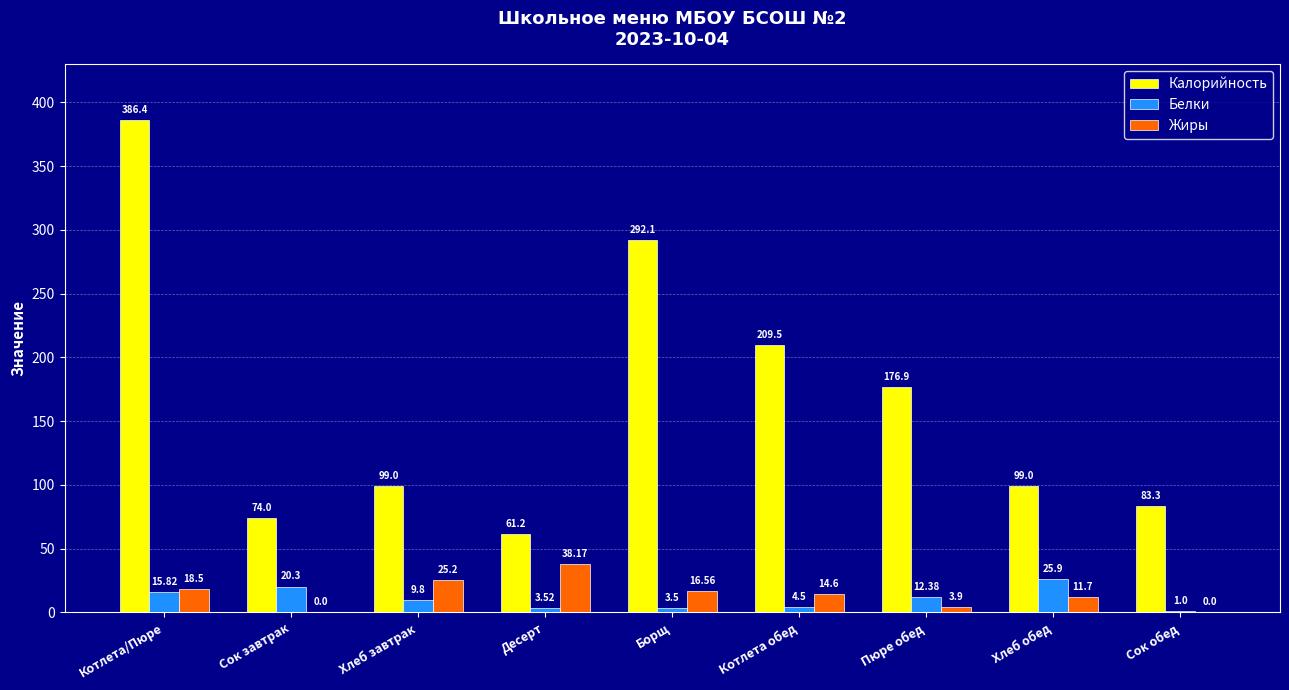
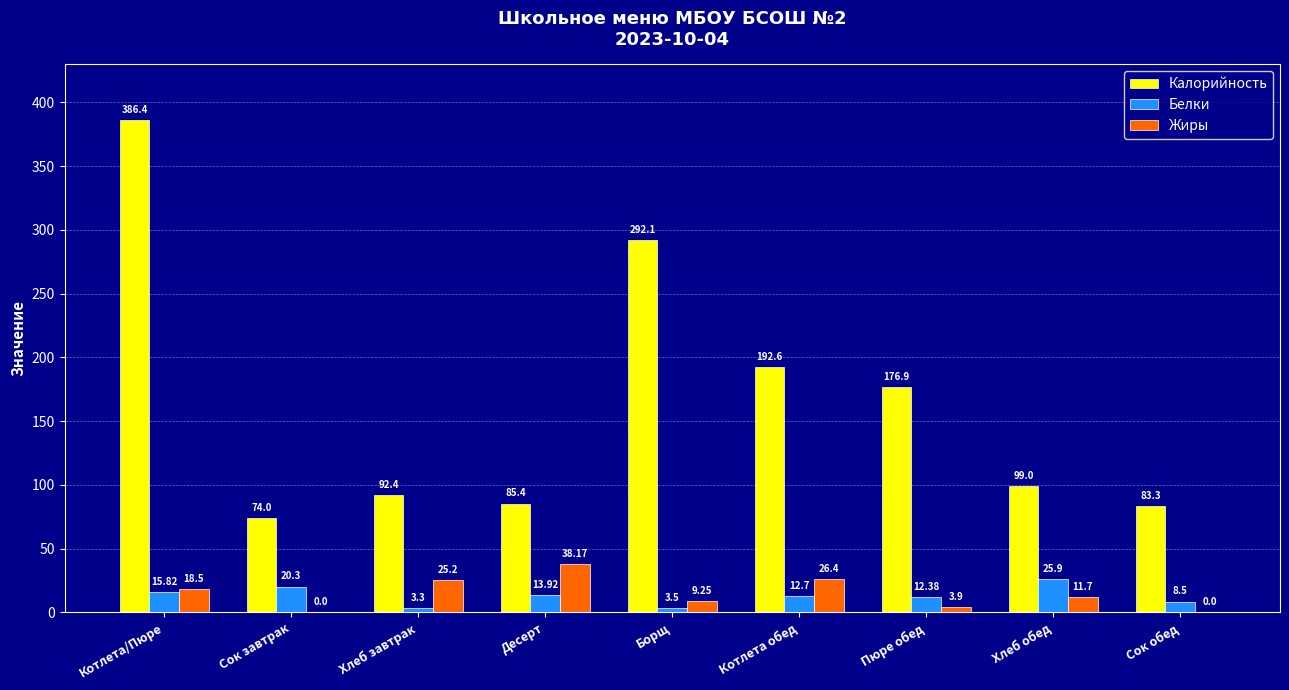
Калорийность, Хлеб завтрак: 99.0 -> 92.4
Белки, Хлеб завтрак: 9.8 -> 3.3
Калорийность, Десерт: 61.2 -> 85.4
Белки, Десерт: 3.52 -> 13.92
Жиры, Борщ: 16.56 -> 9.25
Калорийность, Котлета обед: 209.5 -> 192.6
Белки, Котлета обед: 4.5 -> 12.7
Жиры, Котлета обед: 14.6 -> 26.4
Белки, Сок обед: 1.0 -> 8.5
